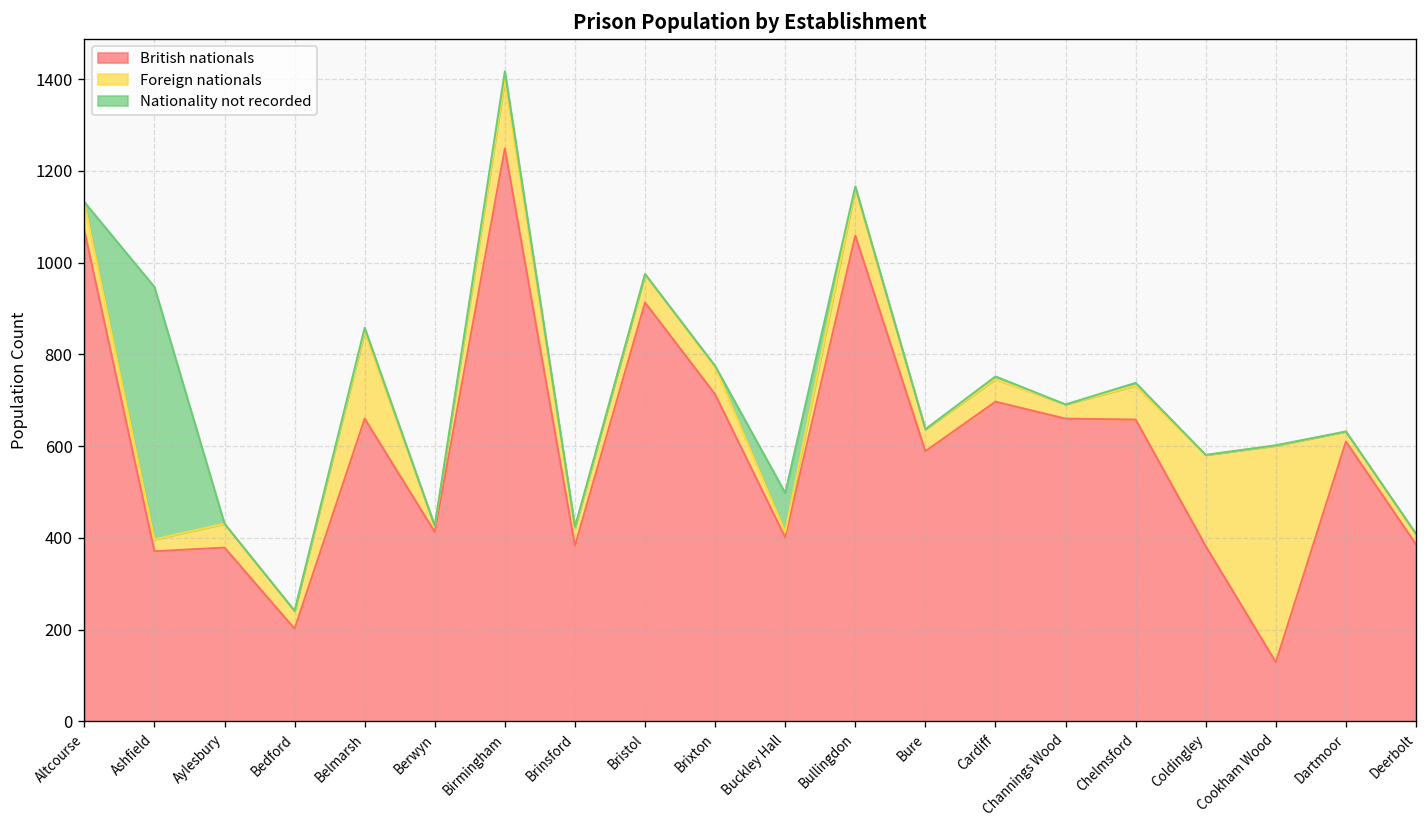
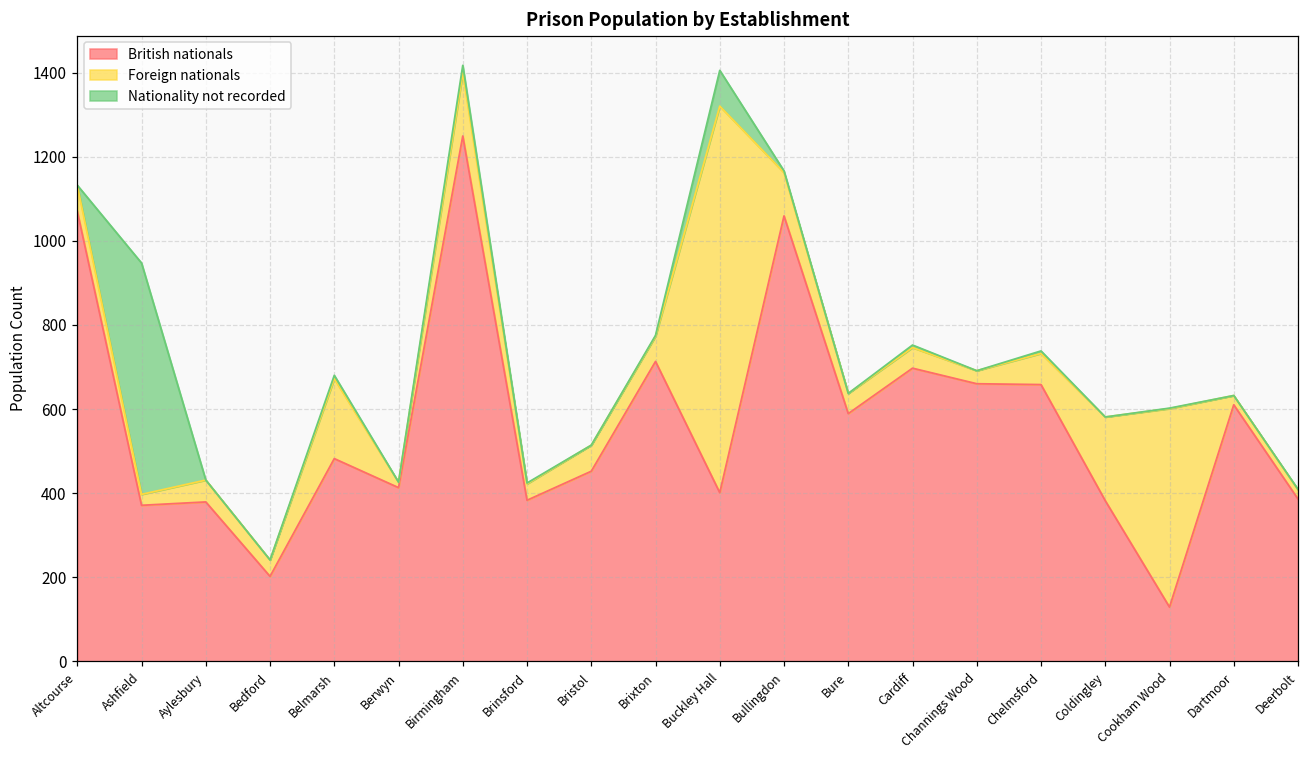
British nationals, Belmarsh: 660 -> 480
British nationals, Bristol: 910 -> 450
Foreign nationals, Buckley Hall: 10 -> 920
